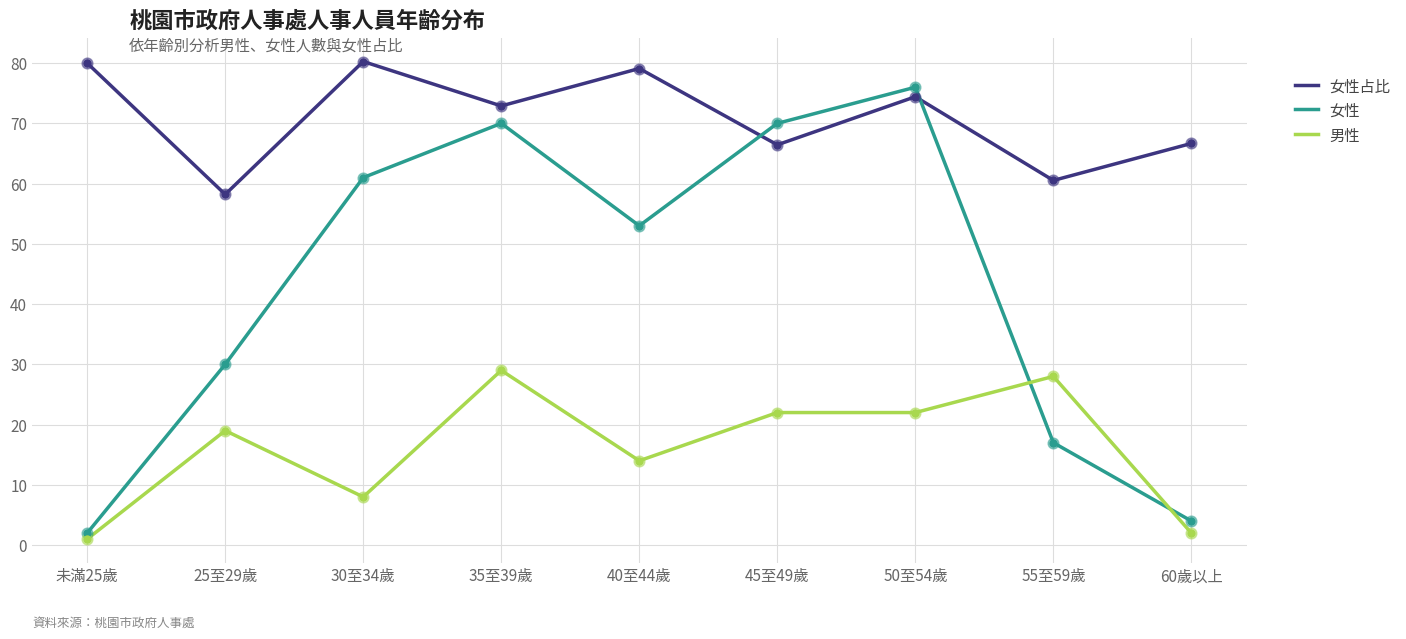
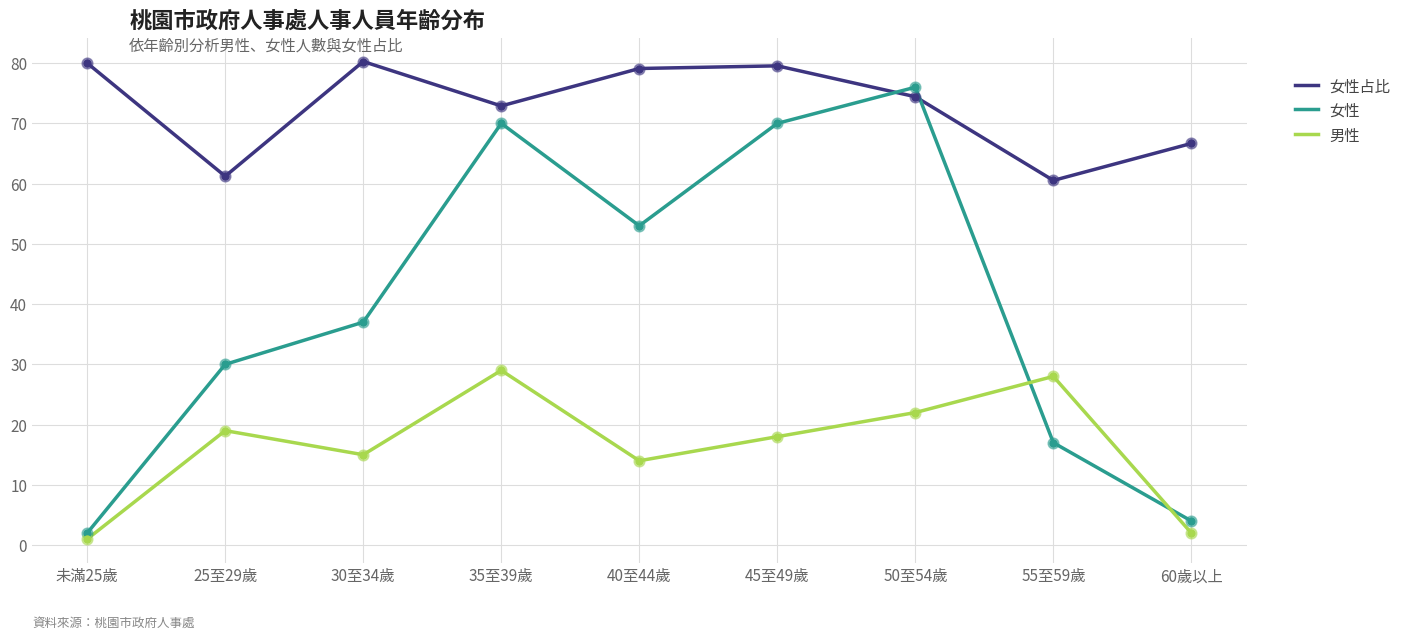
女性占比, 25至29歲: 58 -> 61
女性, 30至34歲: 61 -> 37
男性, 30至34歲: 8 -> 15
女性占比, 45至49歲: 66 -> 80
男性, 45至49歲: 22 -> 18
